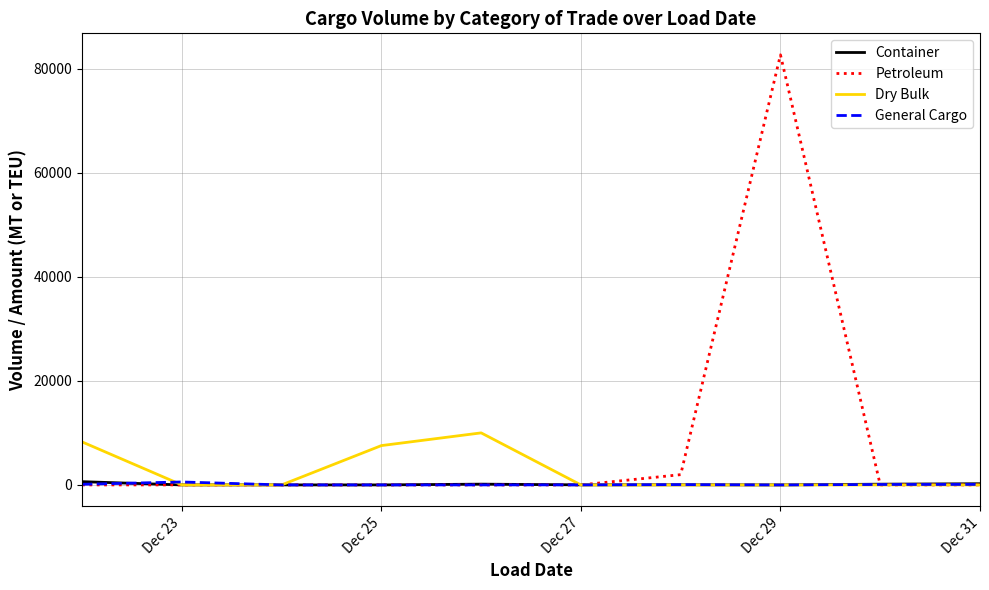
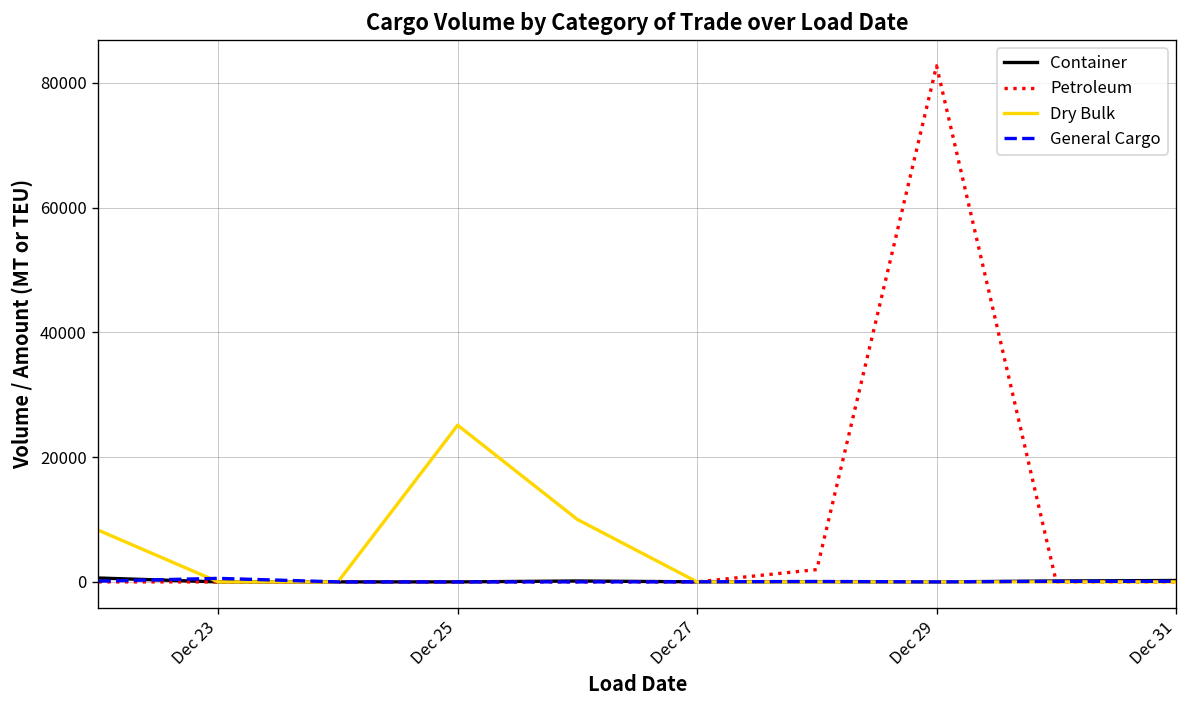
Dry Bulk, Dec 25: 8000 -> 25000
